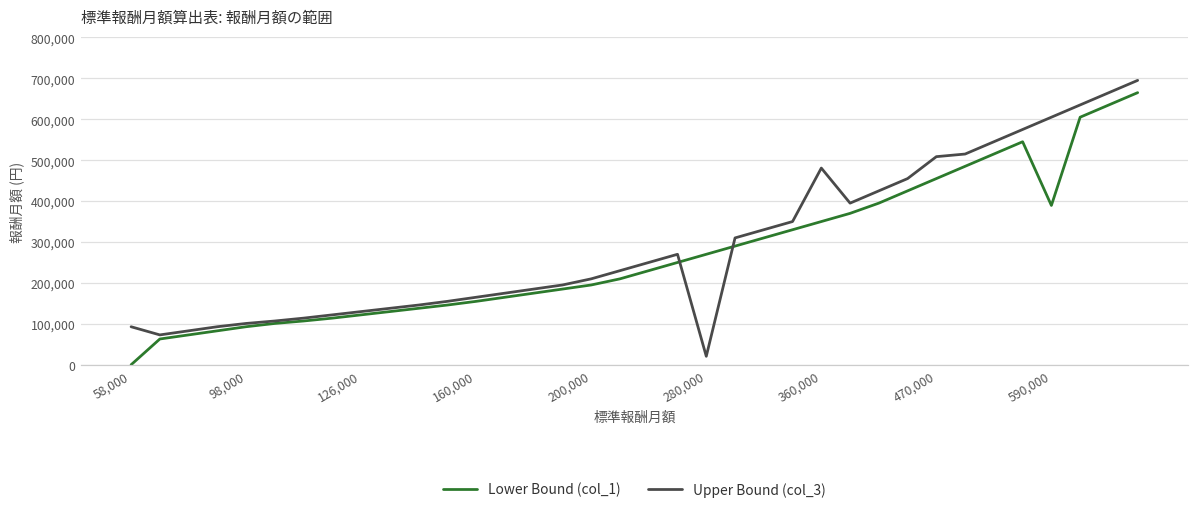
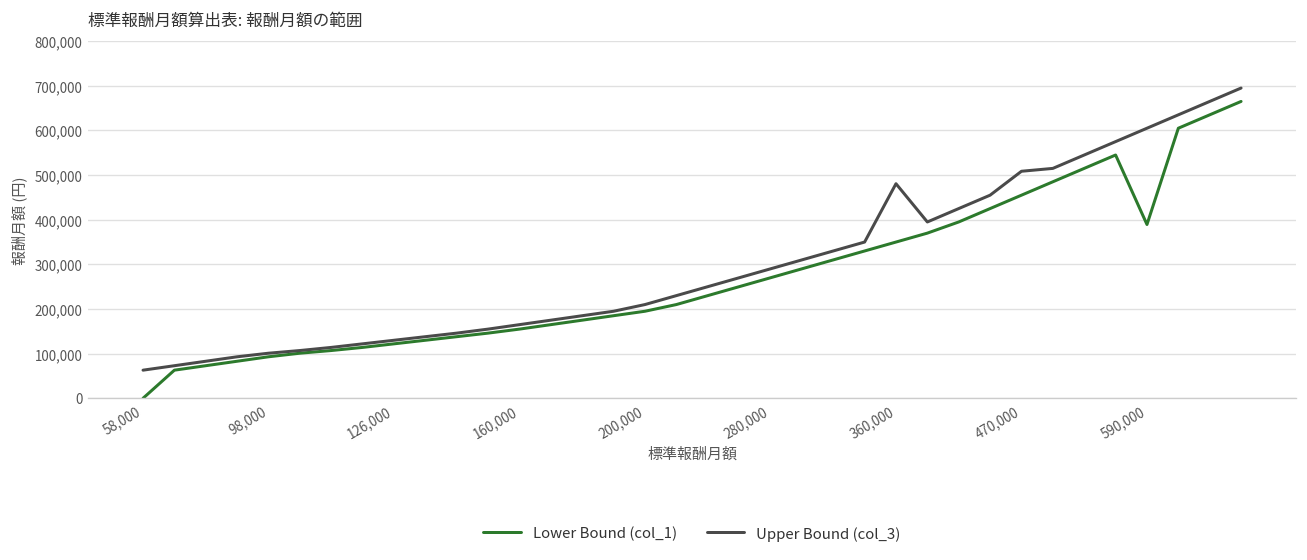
Upper Bound (col_3), 58,000: 90,000 -> 60,000
Upper Bound (col_3), 280,000: 20,000 -> 290,000
